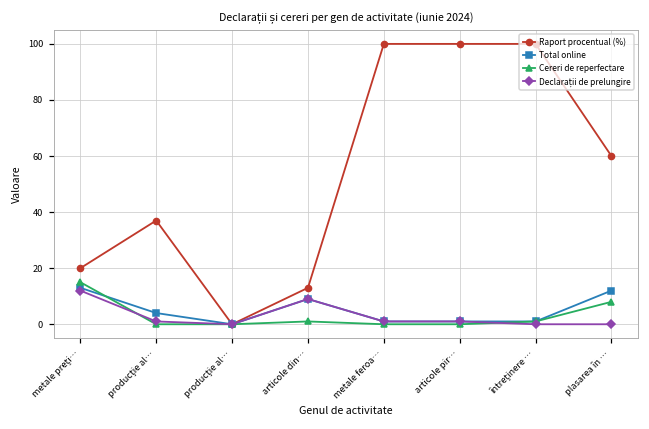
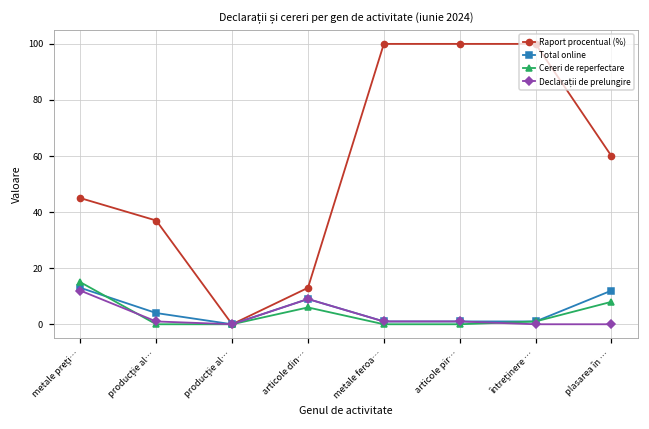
Raport procentual (%), metale preţi…: 20 -> 45
Cereri de reperfectare, articole din…: 1 -> 6
